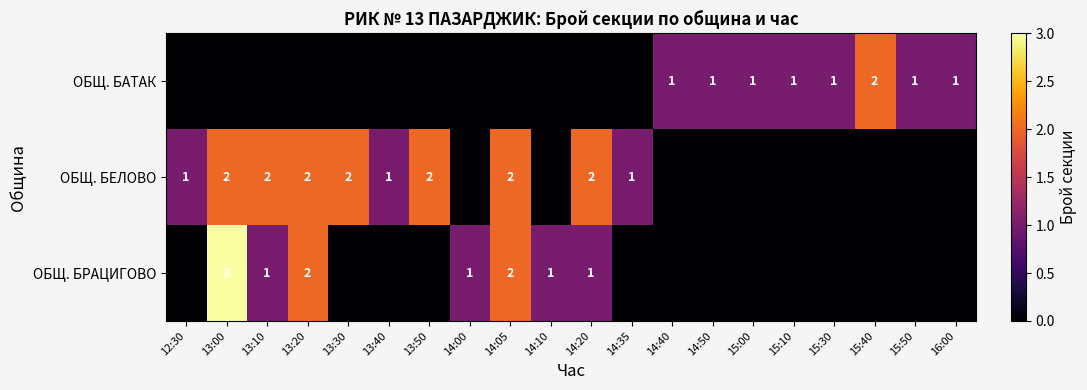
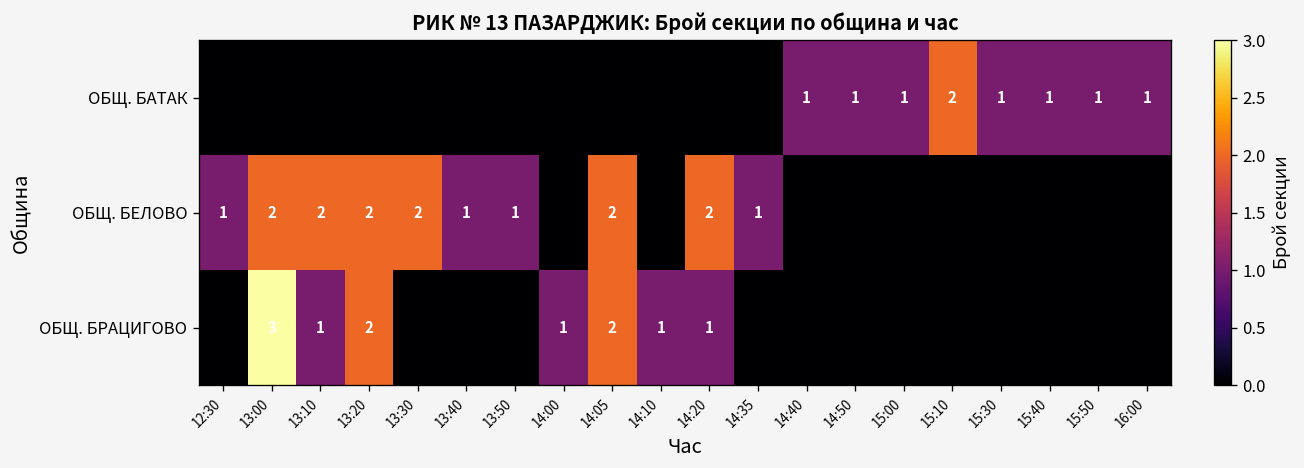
ОБЩ. БАТАК, 15:10: 1 -> 2
ОБЩ. БАТАК, 15:40: 2 -> 1
ОБЩ. БЕЛОВО, 13:50: 2 -> 1
